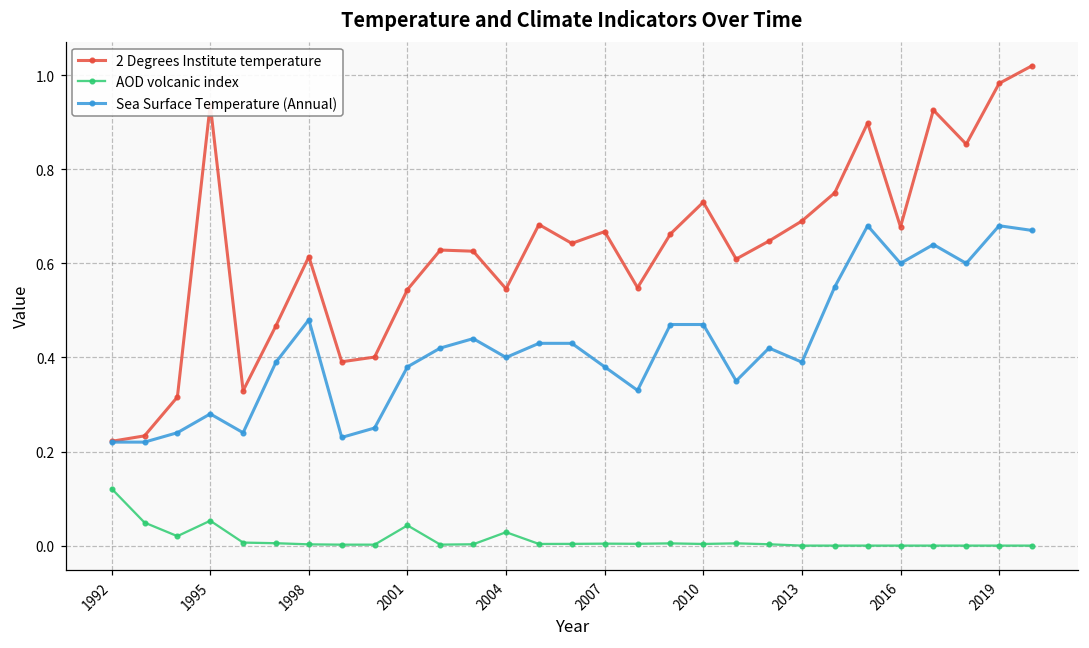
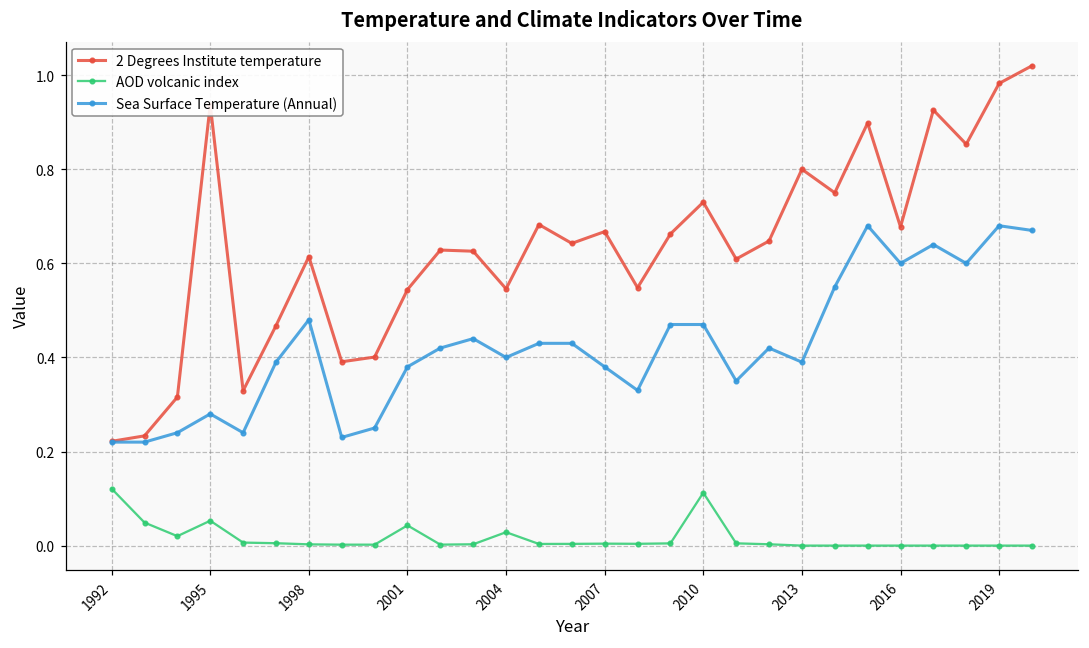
AOD volcanic index, 2010: 0.00 -> 0.11
2 Degrees Institute temperature, 2013: 0.69 -> 0.80
